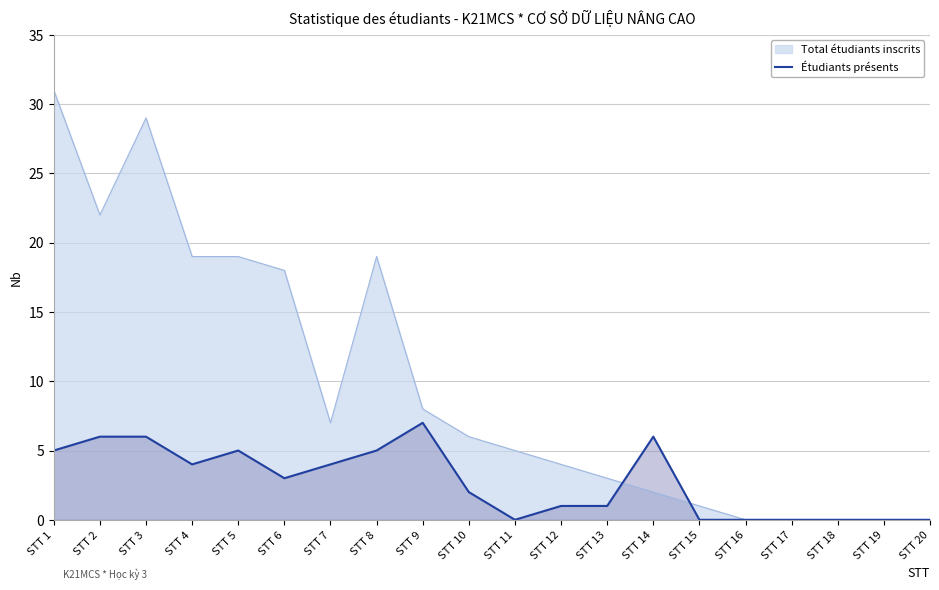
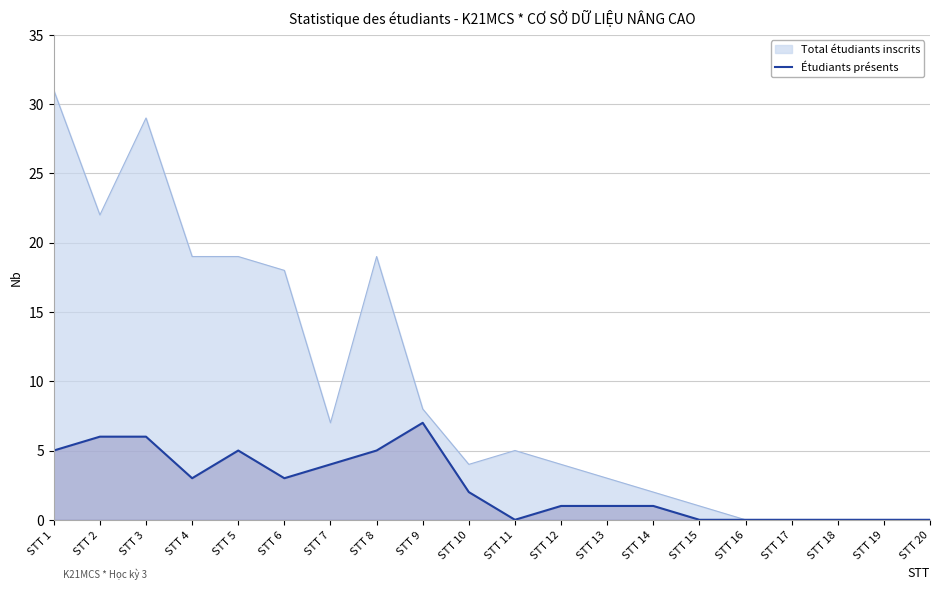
Étudiants présents, STT 4: 4 -> 3
Total étudiants inscrits, STT 10: 6 -> 4
Étudiants présents, STT 14: 6 -> 1
